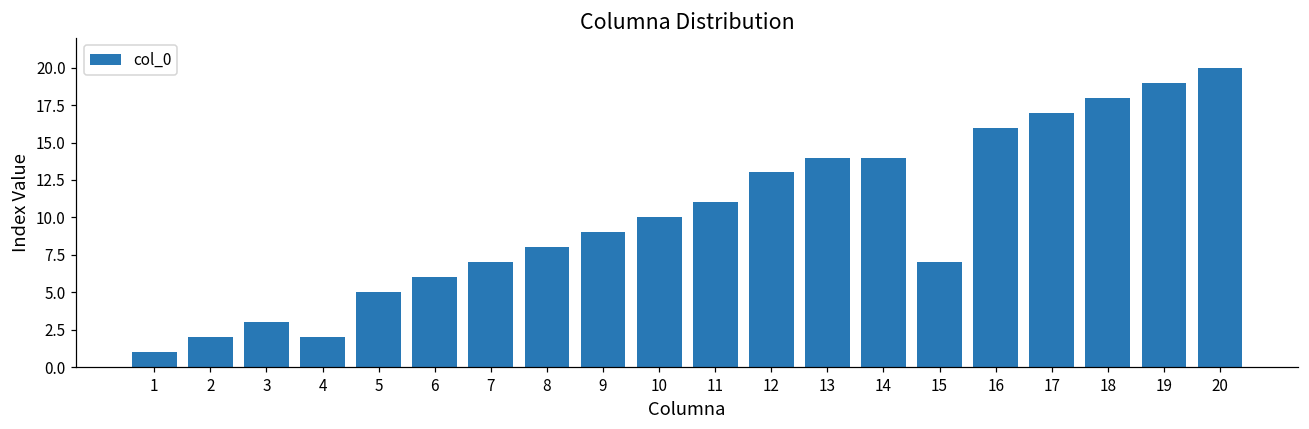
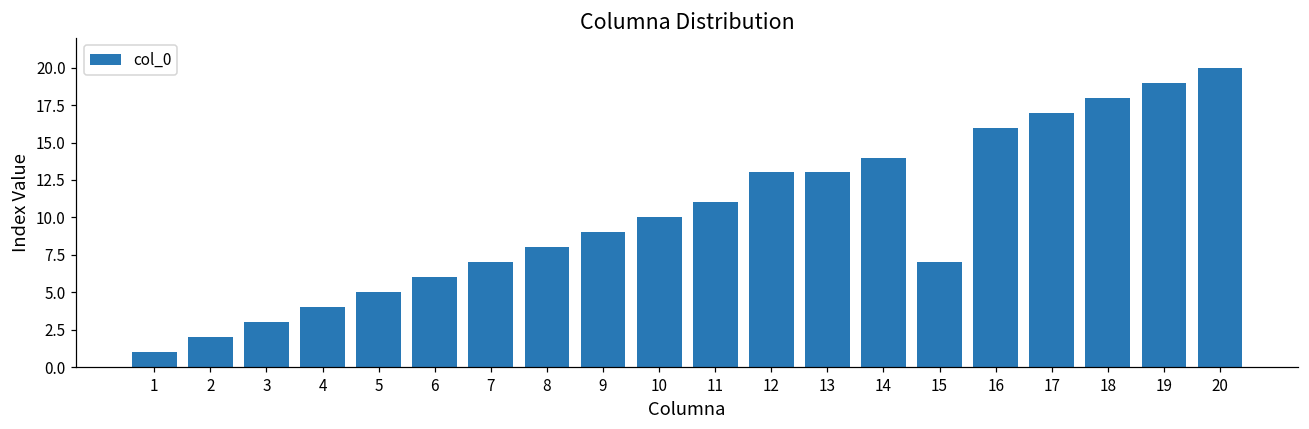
4: 2 -> 4
13: 14 -> 13
